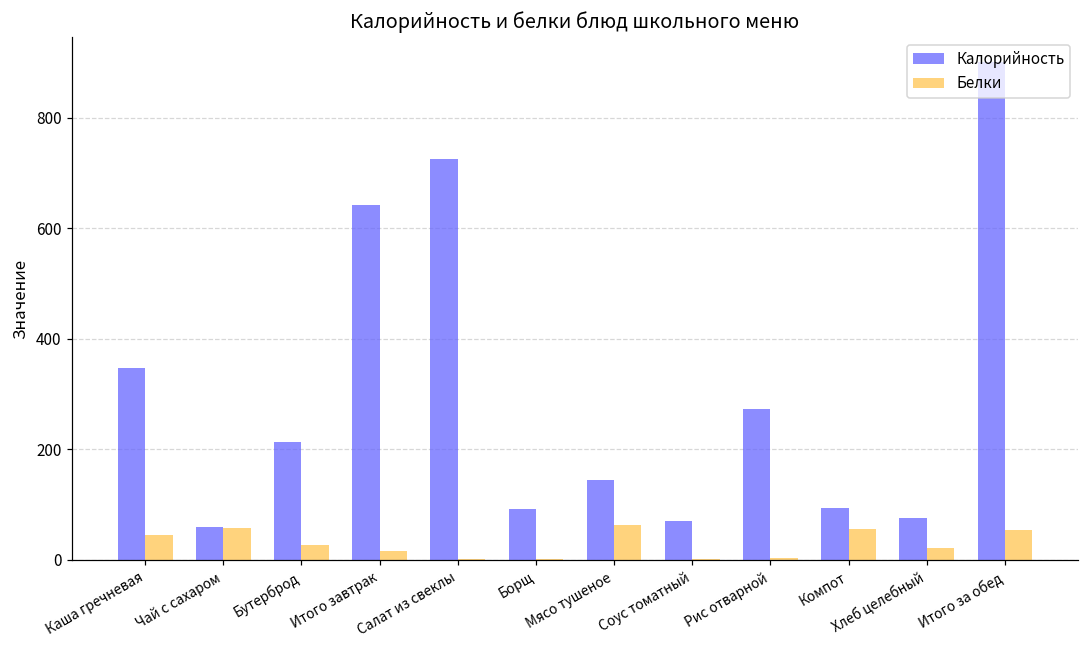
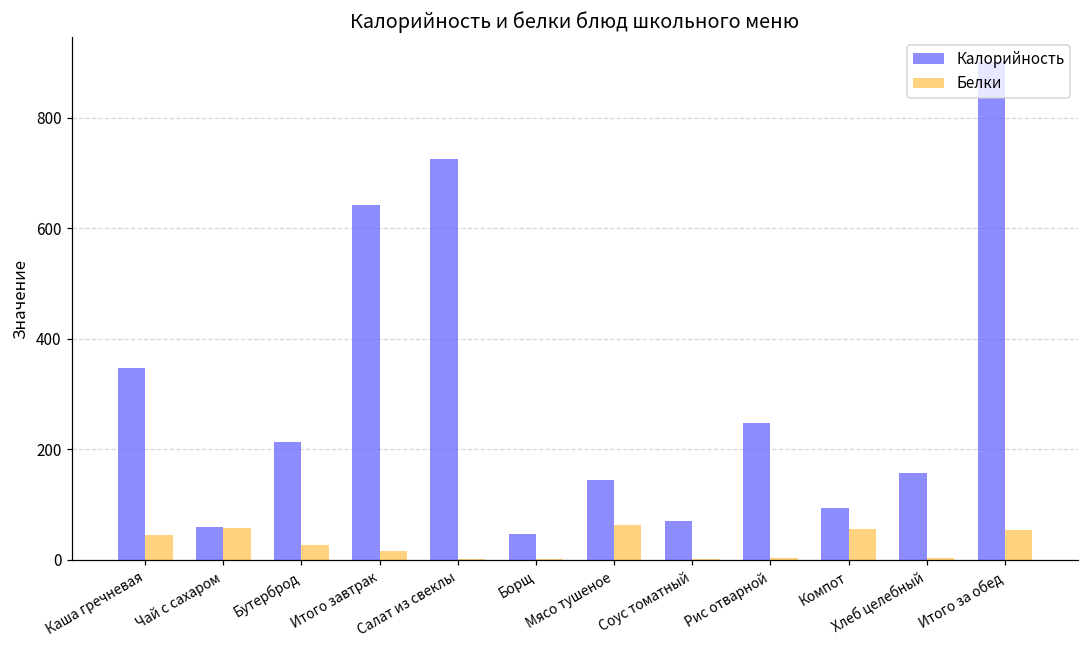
Калорийность, Борщ: 90 -> 50
Калорийность, Рис отварной: 270 -> 250
Калорийность, Хлеб целебный: 80 -> 160
Белки, Хлеб целебный: 20 -> 0
